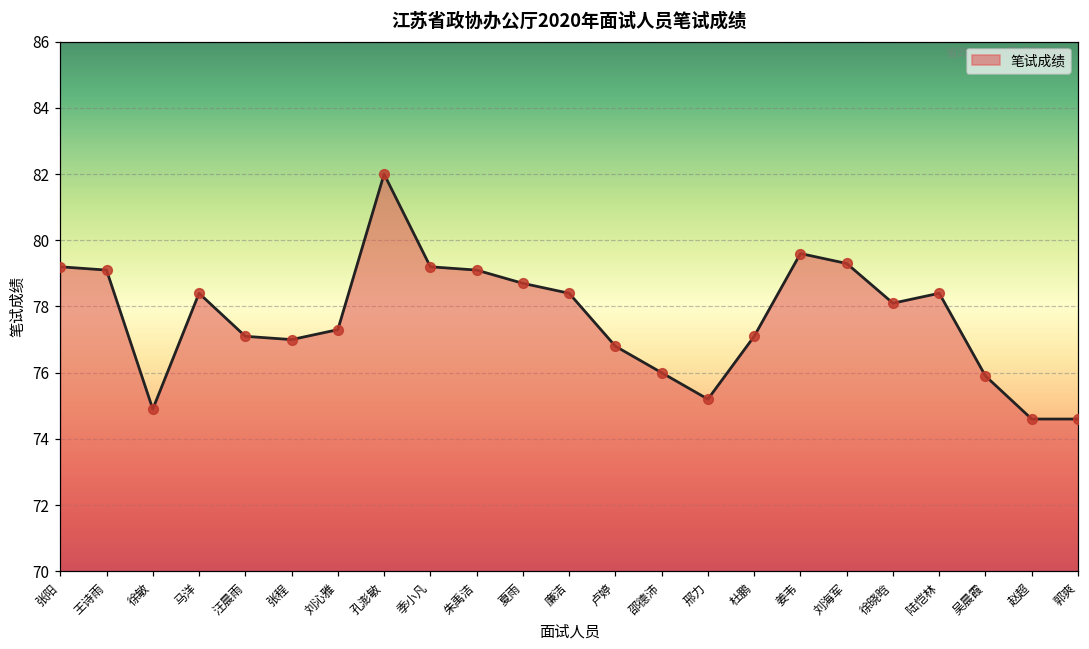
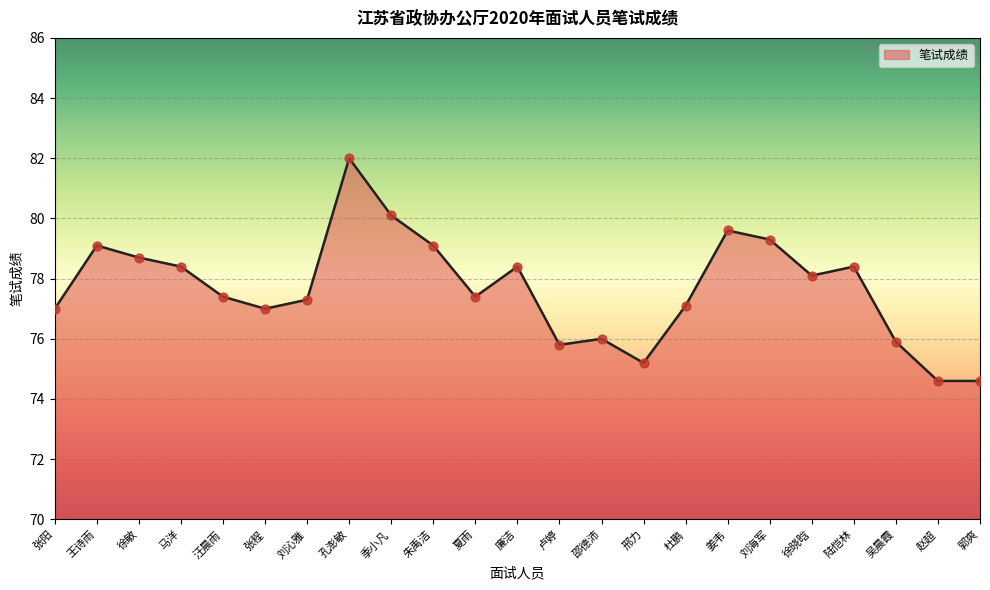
张阳: 79.2 -> 77.0
徐敏: 74.9 -> 78.7
汪晨雨: 77.1 -> 77.4
季小凡: 79.2 -> 80.1
夏雨: 78.7 -> 77.4
卢婷: 76.8 -> 75.8
